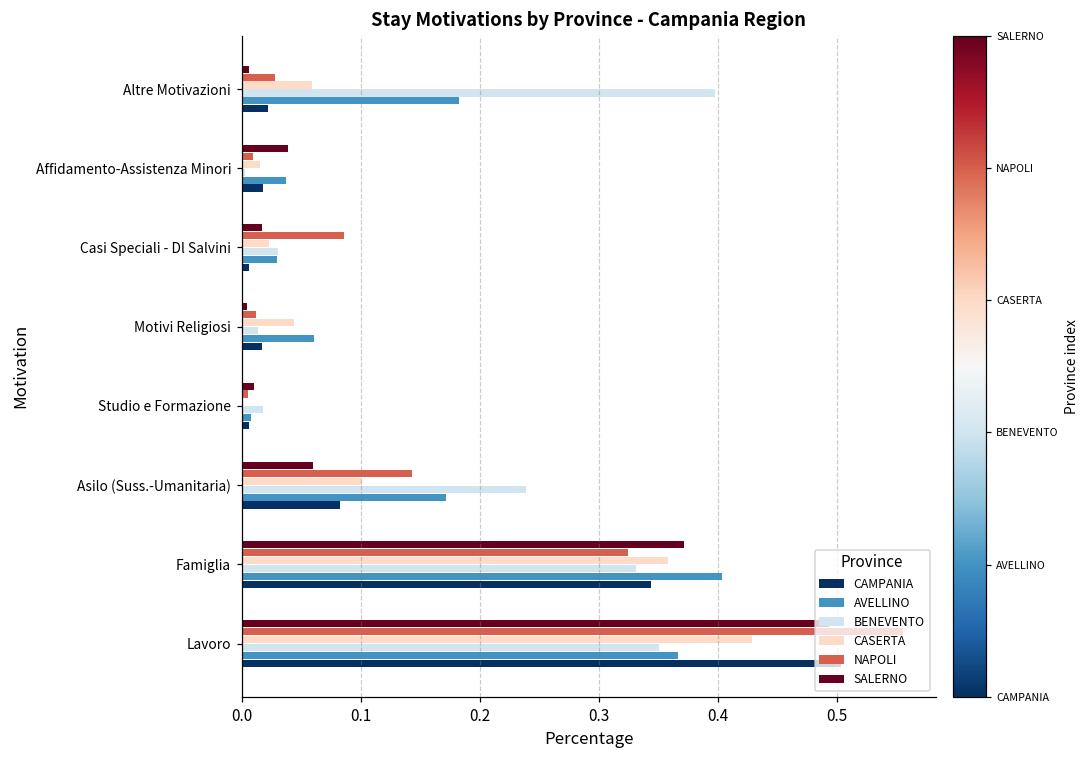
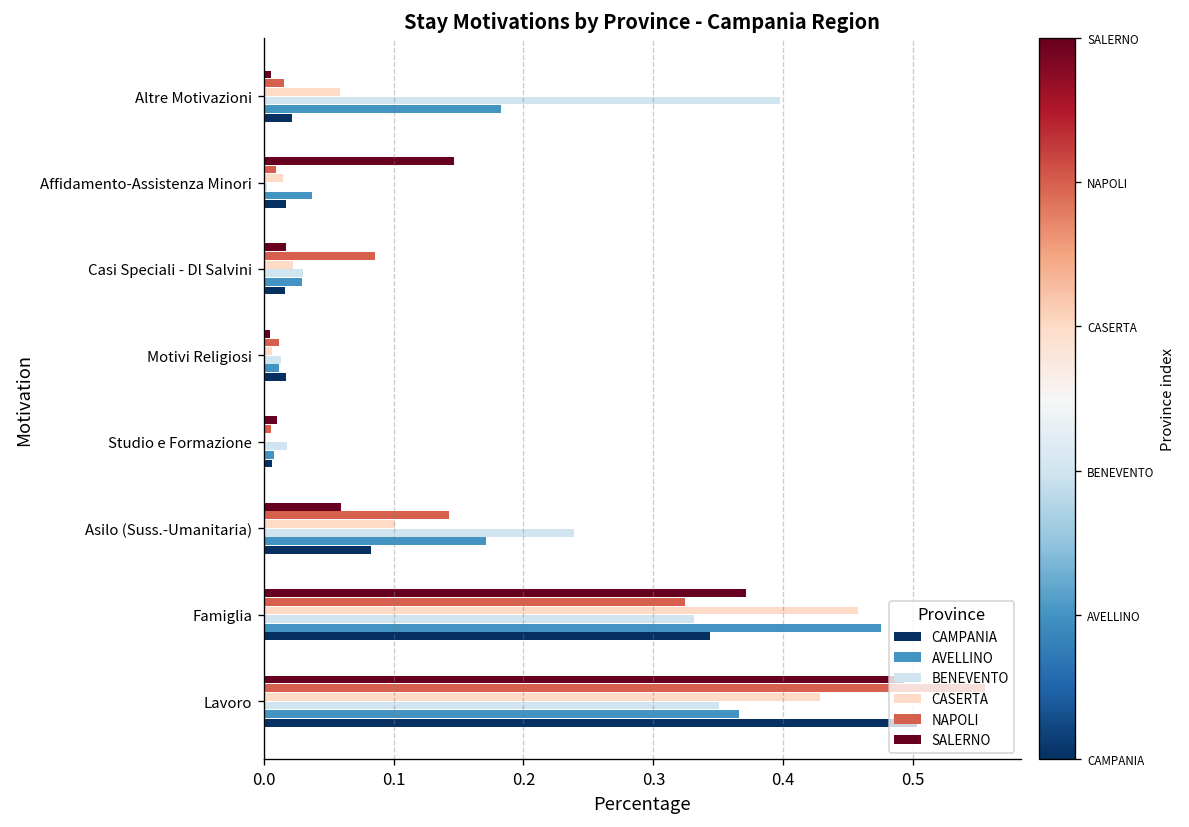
NAPOLI, Altre Motivazioni: 0.028 -> 0.015
SALERNO, Affidamento-Assistenza Minori: 0.038 -> 0.146
CAMPANIA, Casi Speciali - Dl Salvini: 0.006 -> 0.016
CASERTA, Motivi Religiosi: 0.044 -> 0.006
AVELLINO, Motivi Religiosi: 0.060 -> 0.012
CASERTA, Famiglia: 0.358 -> 0.458
AVELLINO, Famiglia: 0.404 -> 0.475
